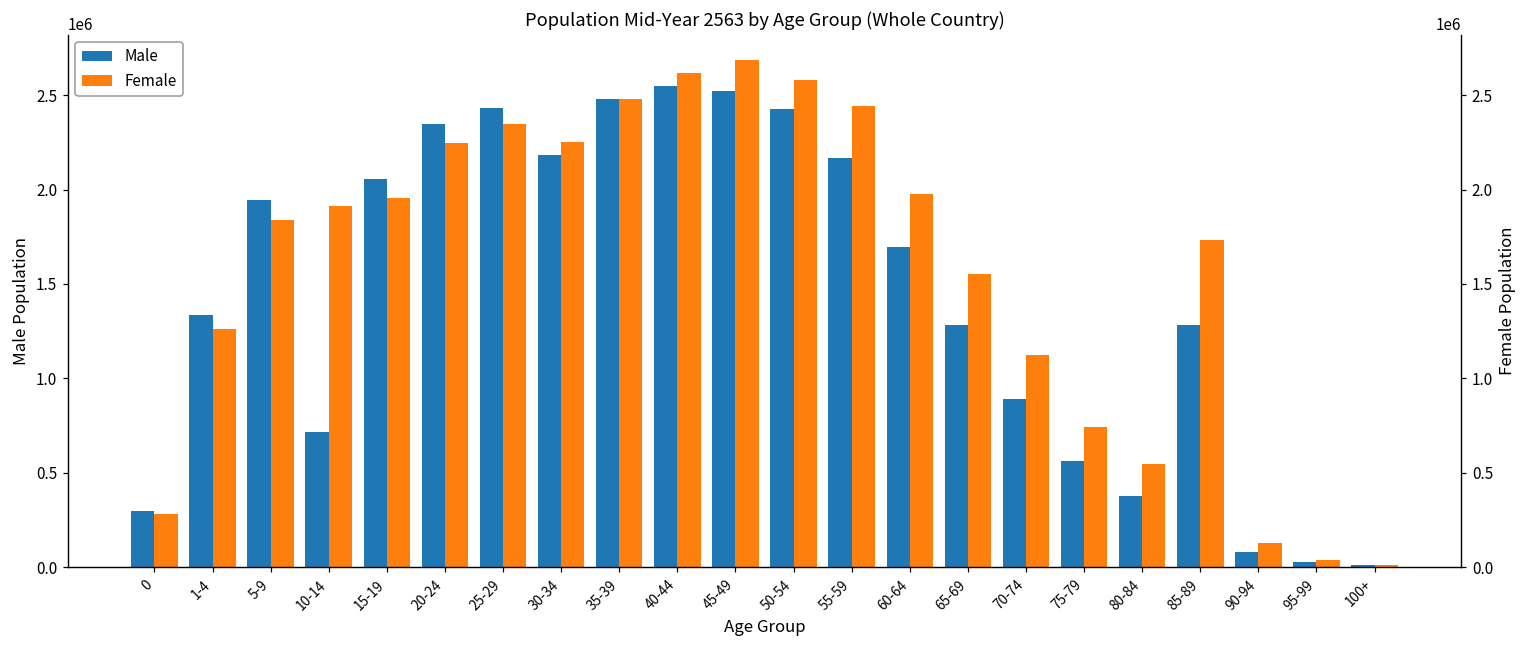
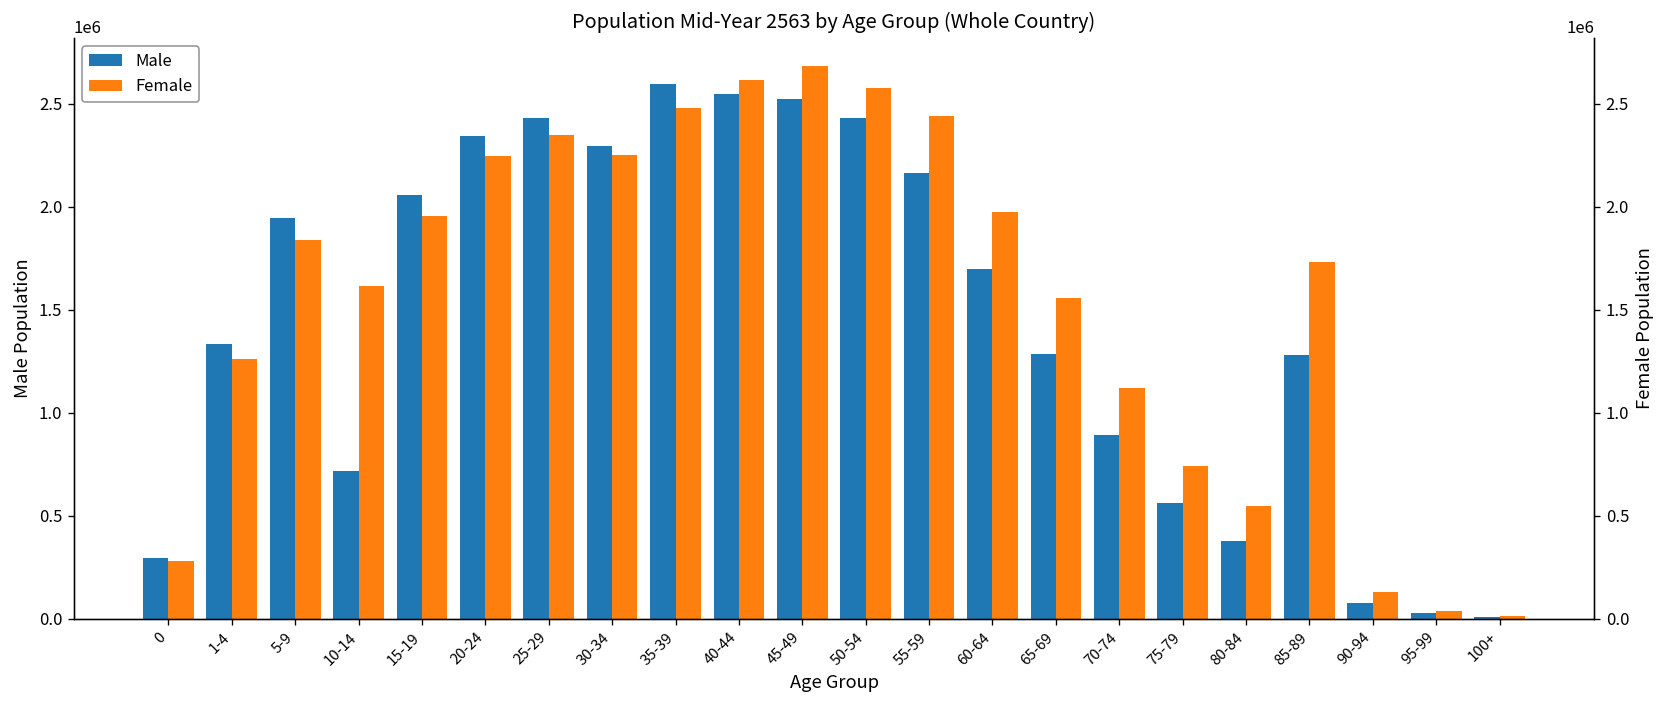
Female, 10-14: 1910000 -> 1620000
Male, 30-34: 2180000 -> 2290000
Male, 35-39: 2480000 -> 2600000
